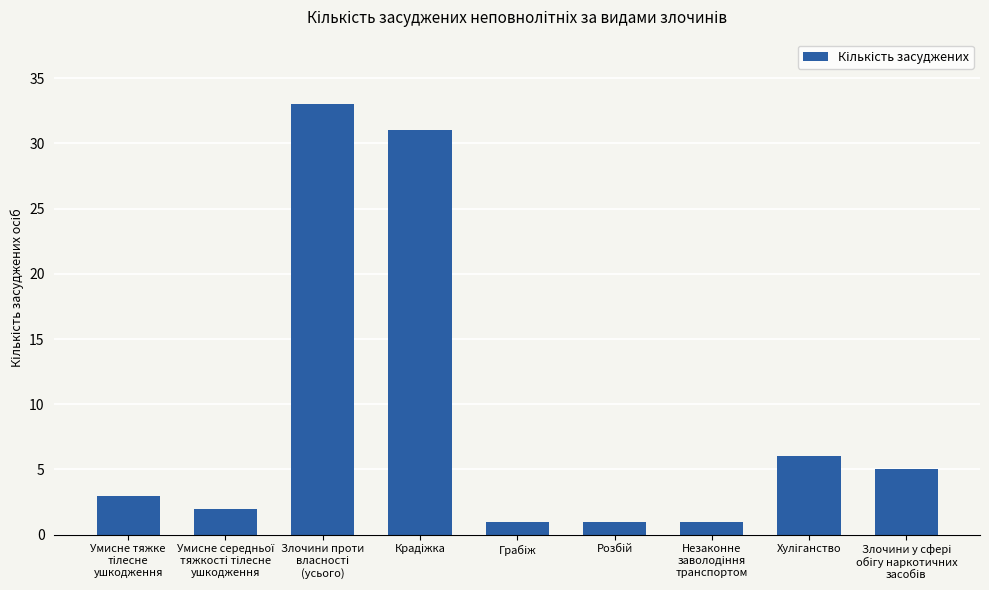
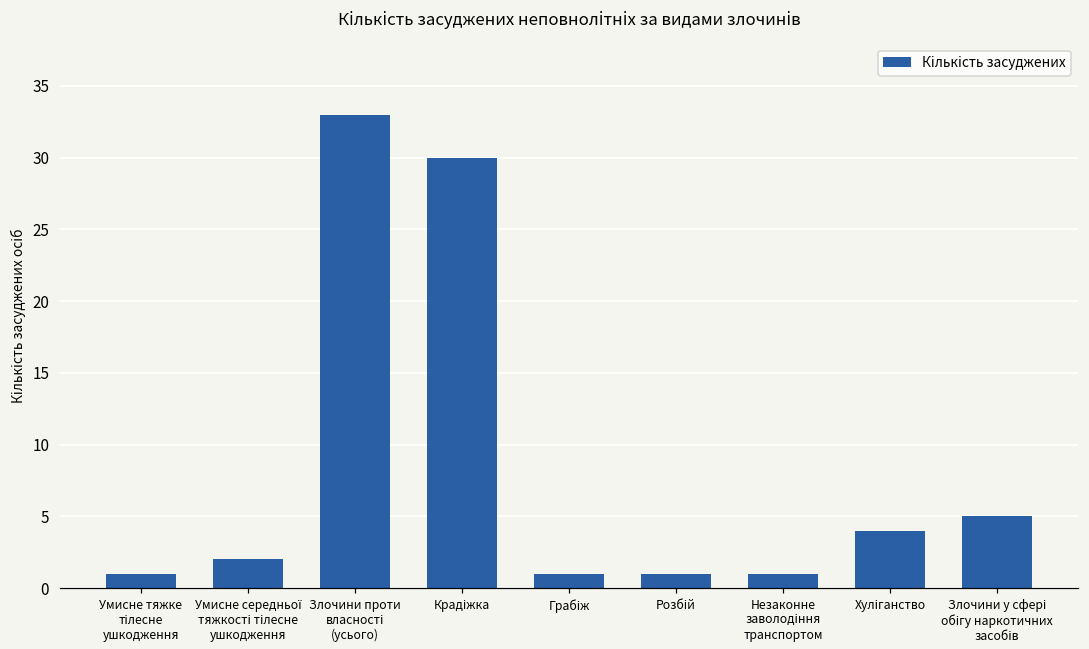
Умисне тяжке тілесне ушкодження: 3 -> 1
Крадіжка: 31 -> 30
Хуліганство: 6 -> 4
